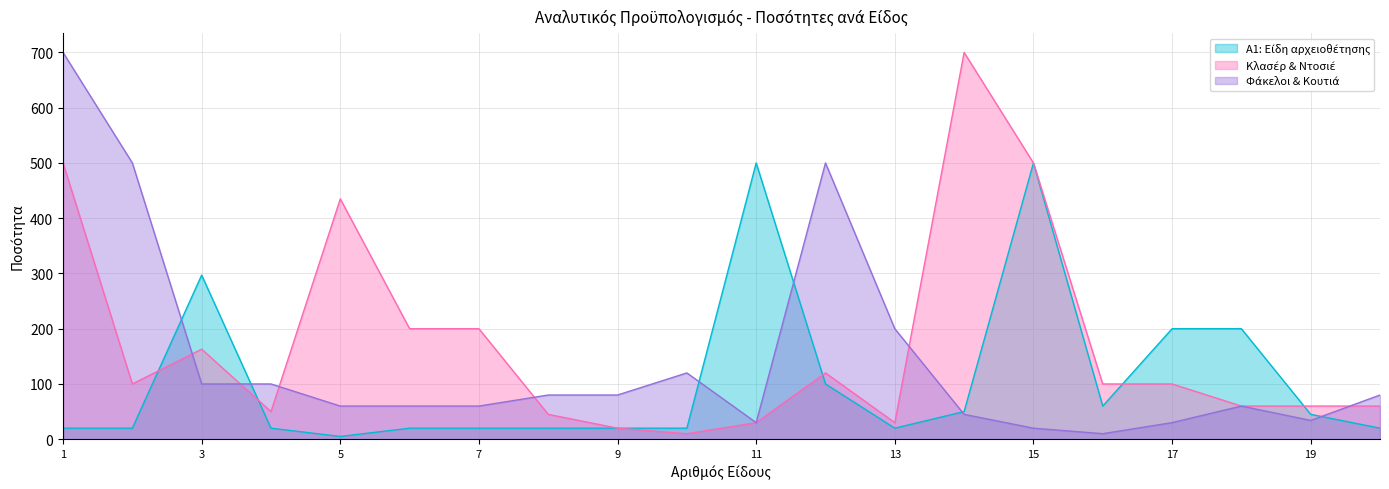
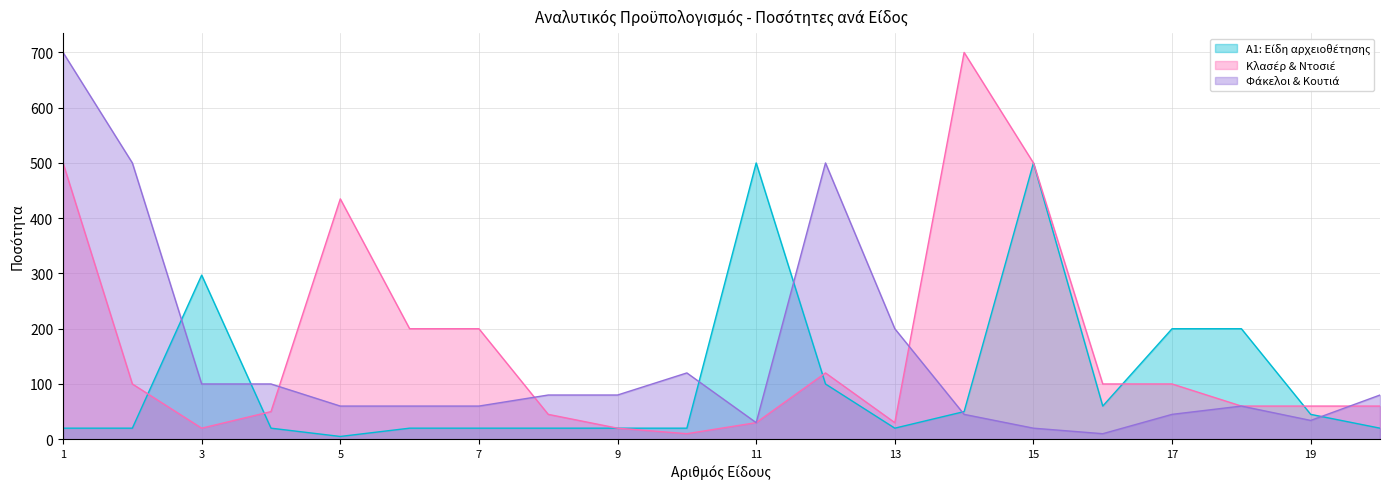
Κλασέρ & Ντοσιέ, 3: 160 -> 20
Φάκελοι & Κουτιά, 17: 30 -> 50
